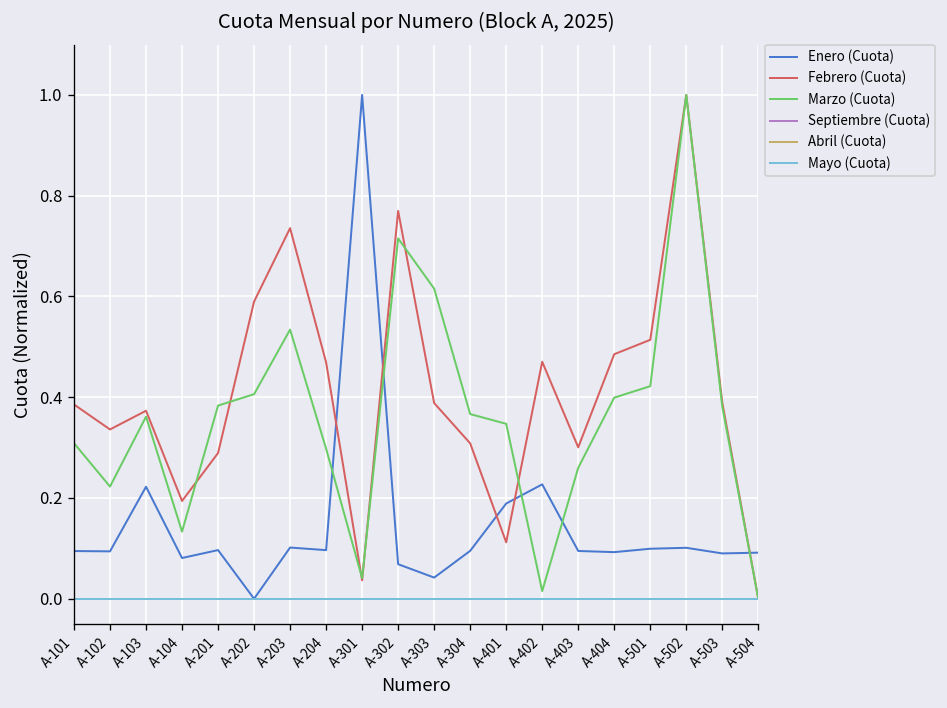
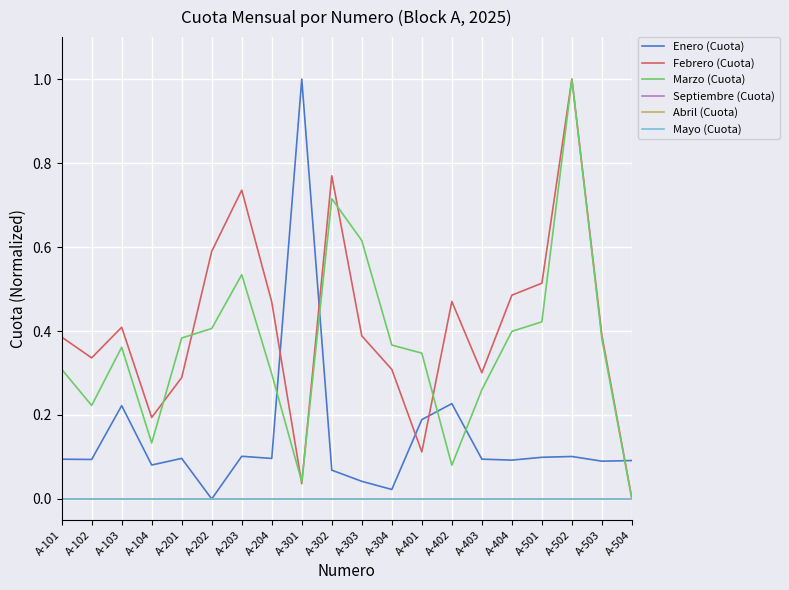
Febrero (Cuota), A-103: 0.37 -> 0.41
Enero (Cuota), A-304: 0.10 -> 0.02
Marzo (Cuota), A-402: 0.02 -> 0.08
